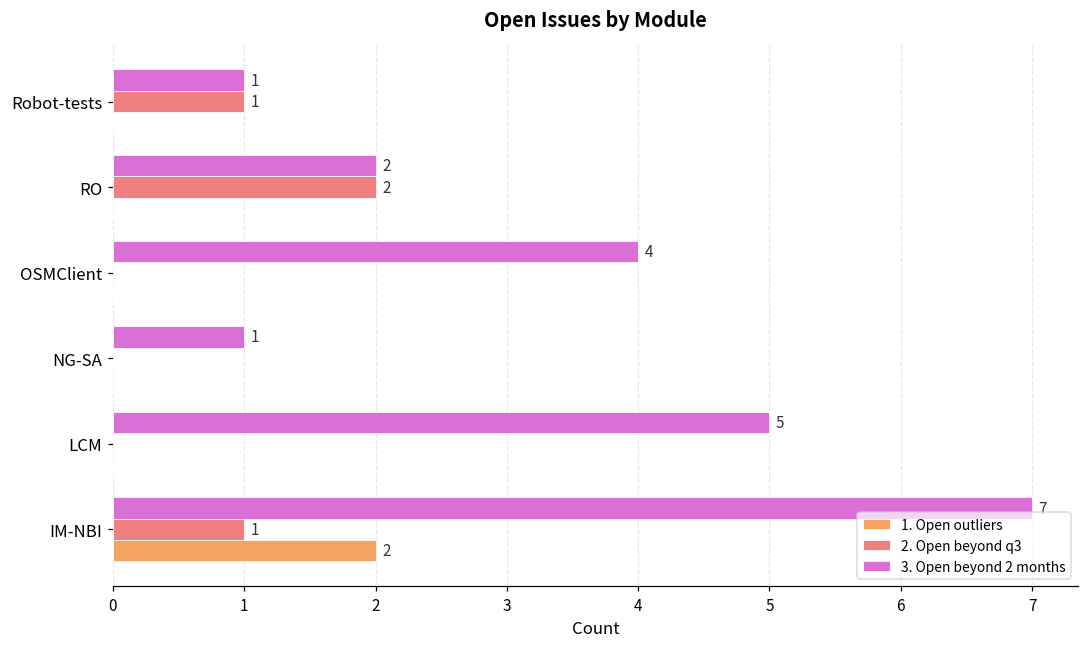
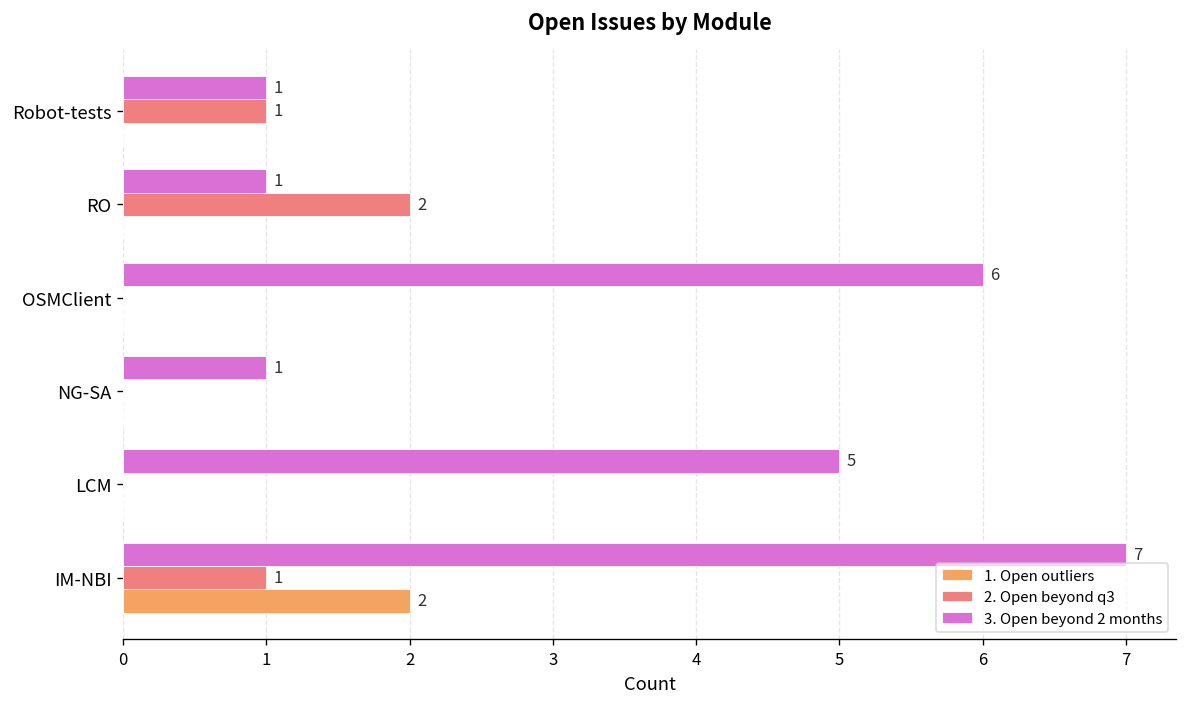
3. Open beyond 2 months, RO: 2 -> 1
3. Open beyond 2 months, OSMClient: 4 -> 6
